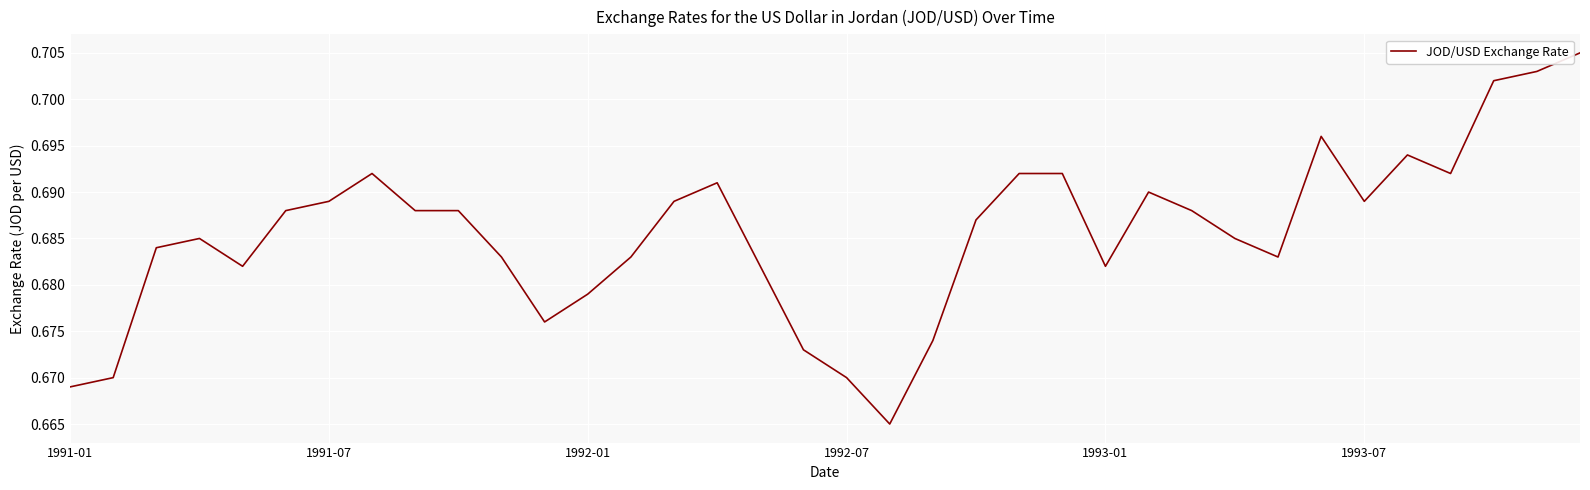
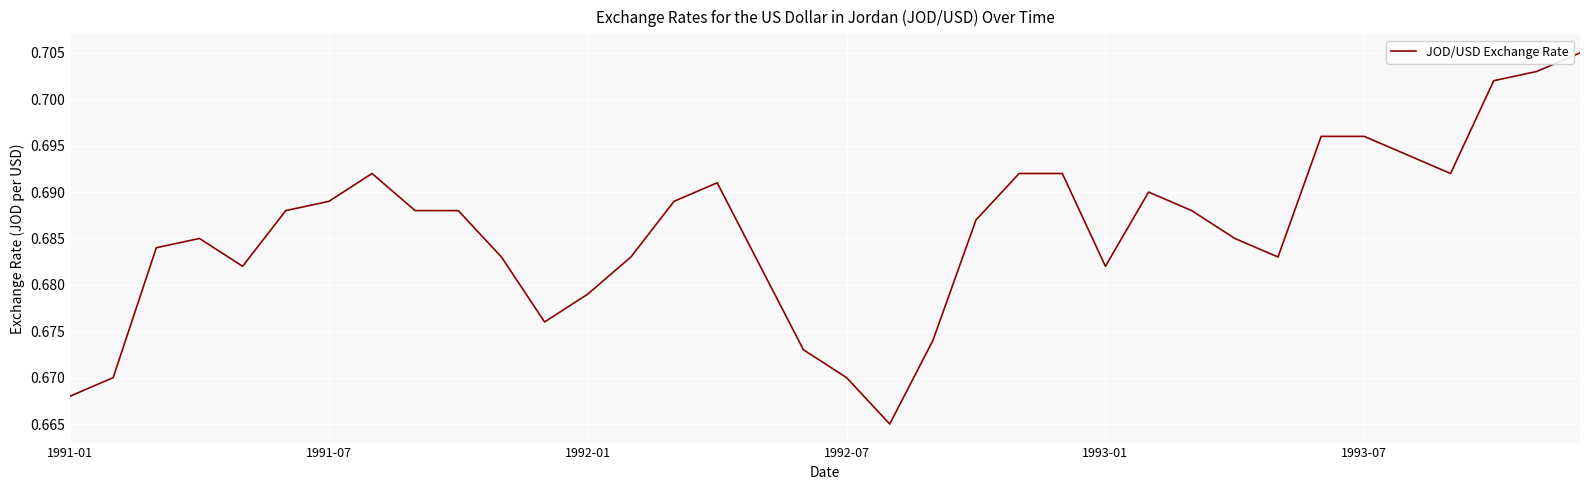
1991-01: 0.669 -> 0.668
1993-07: 0.689 -> 0.696
